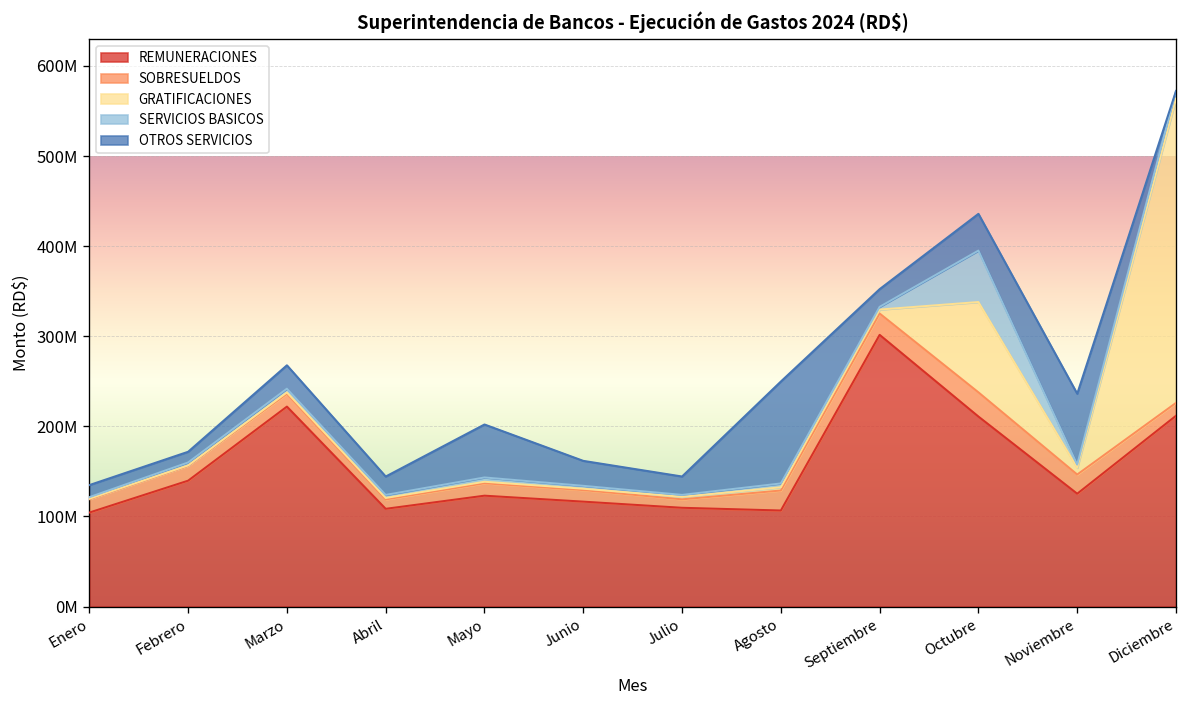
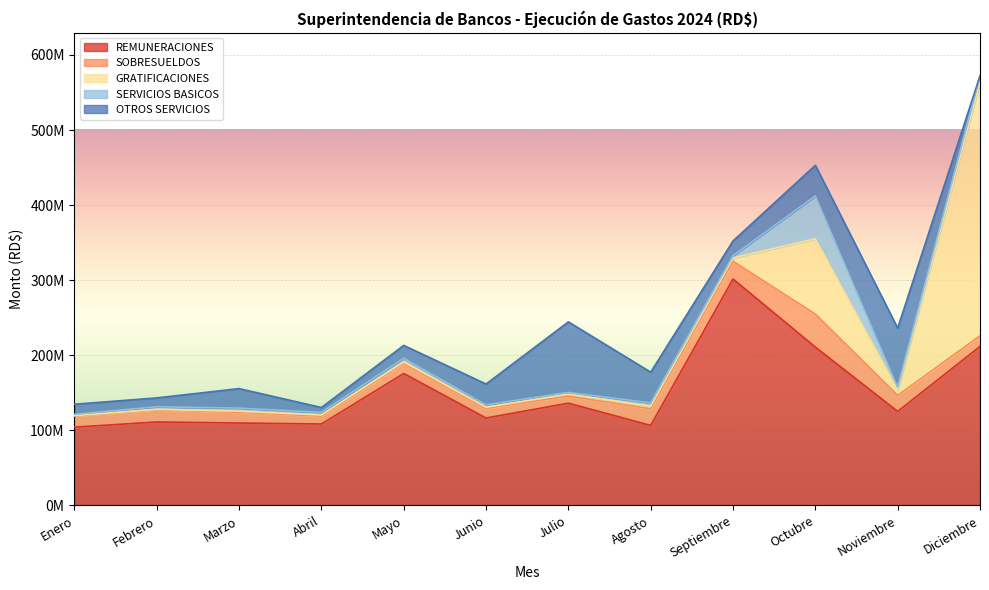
REMUNERACIONES, Febrero: 140000000 -> 110000000
REMUNERACIONES, Marzo: 220000000 -> 110000000
OTROS SERVICIOS, Abril: 20000000 -> 10000000
REMUNERACIONES, Mayo: 120000000 -> 180000000
OTROS SERVICIOS, Mayo: 60000000 -> 20000000
REMUNERACIONES, Julio: 110000000 -> 140000000
OTROS SERVICIOS, Julio: 20000000 -> 90000000
OTROS SERVICIOS, Agosto: 110000000 -> 40000000
SOBRESUELDOS, Octubre: 30000000 -> 40000000
